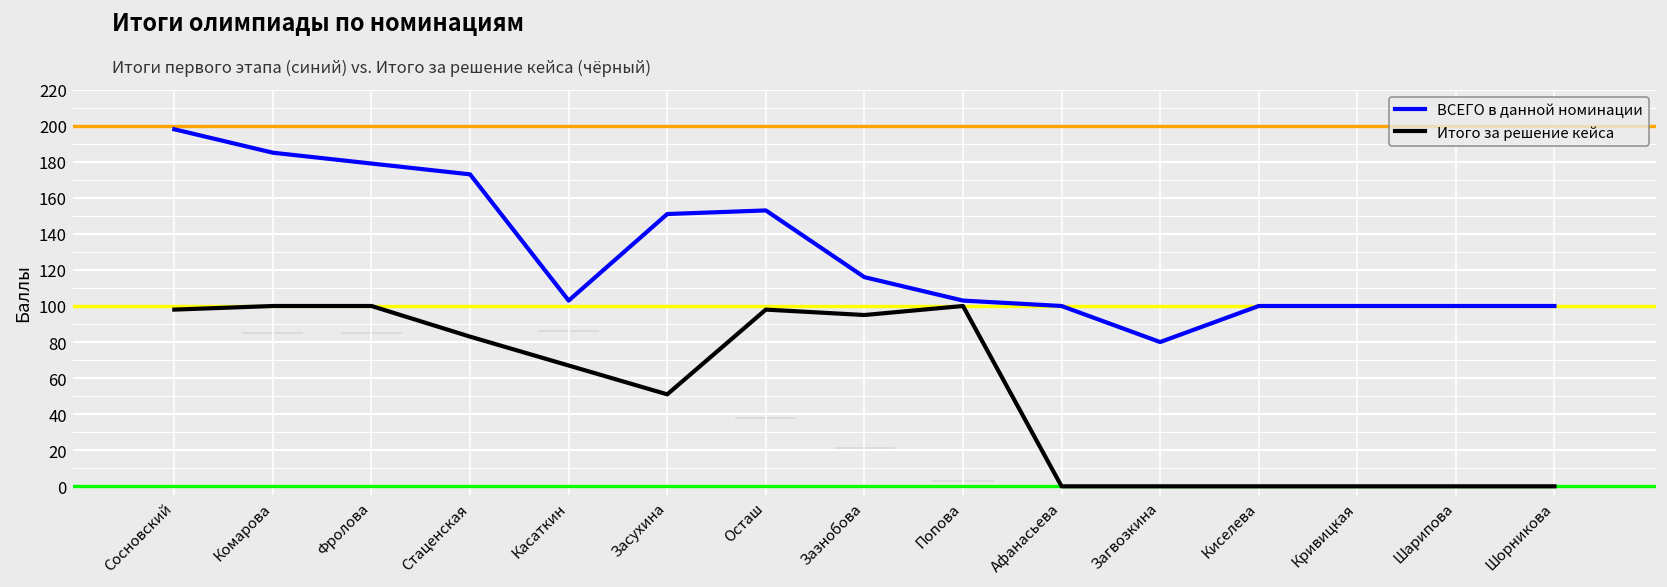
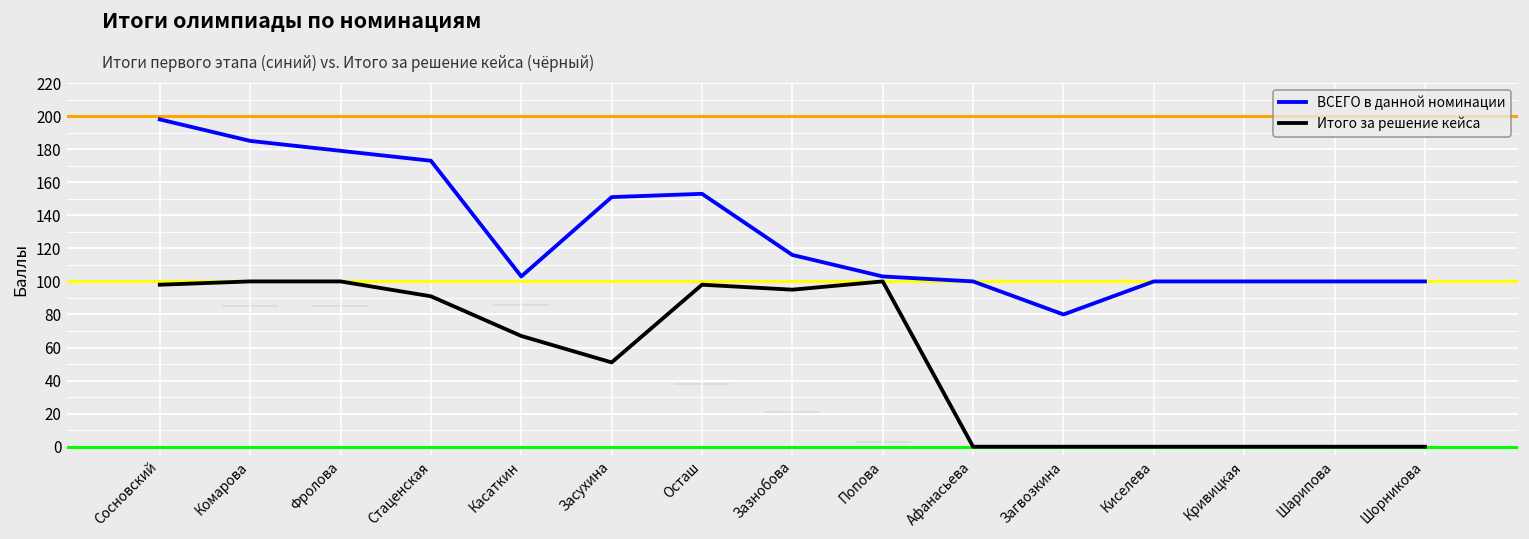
Итого за решение кейса, Стаценская: 83 -> 91
